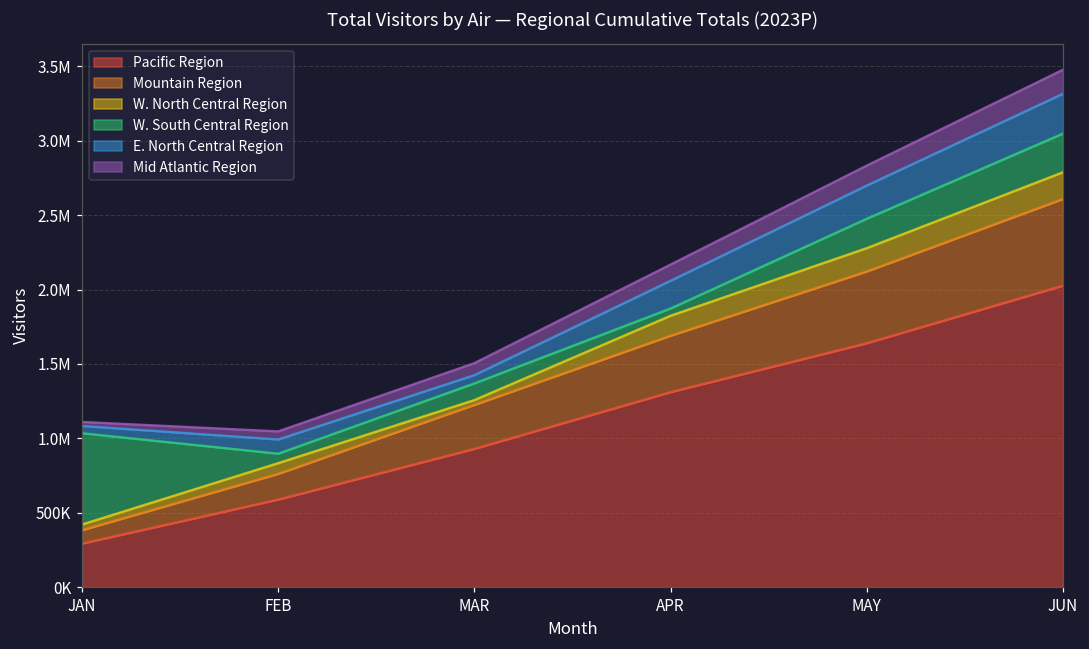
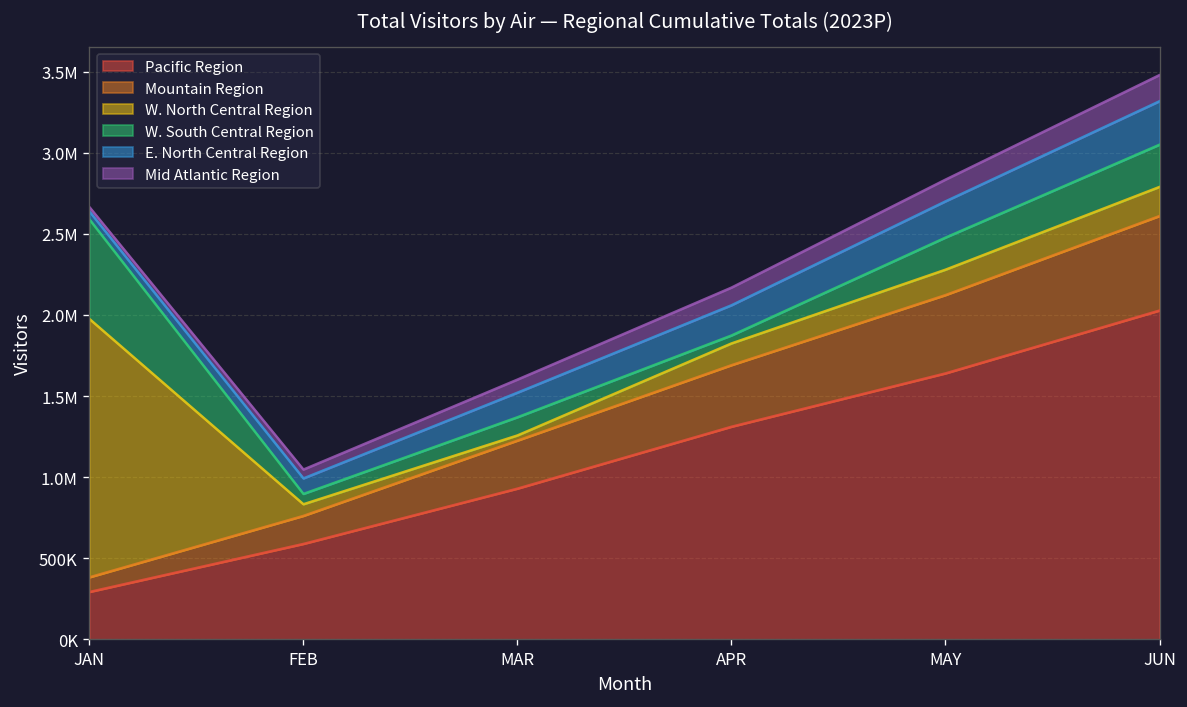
W. North Central Region, JAN: 40000 -> 1590000
E. North Central Region, MAR: 60000 -> 150000
